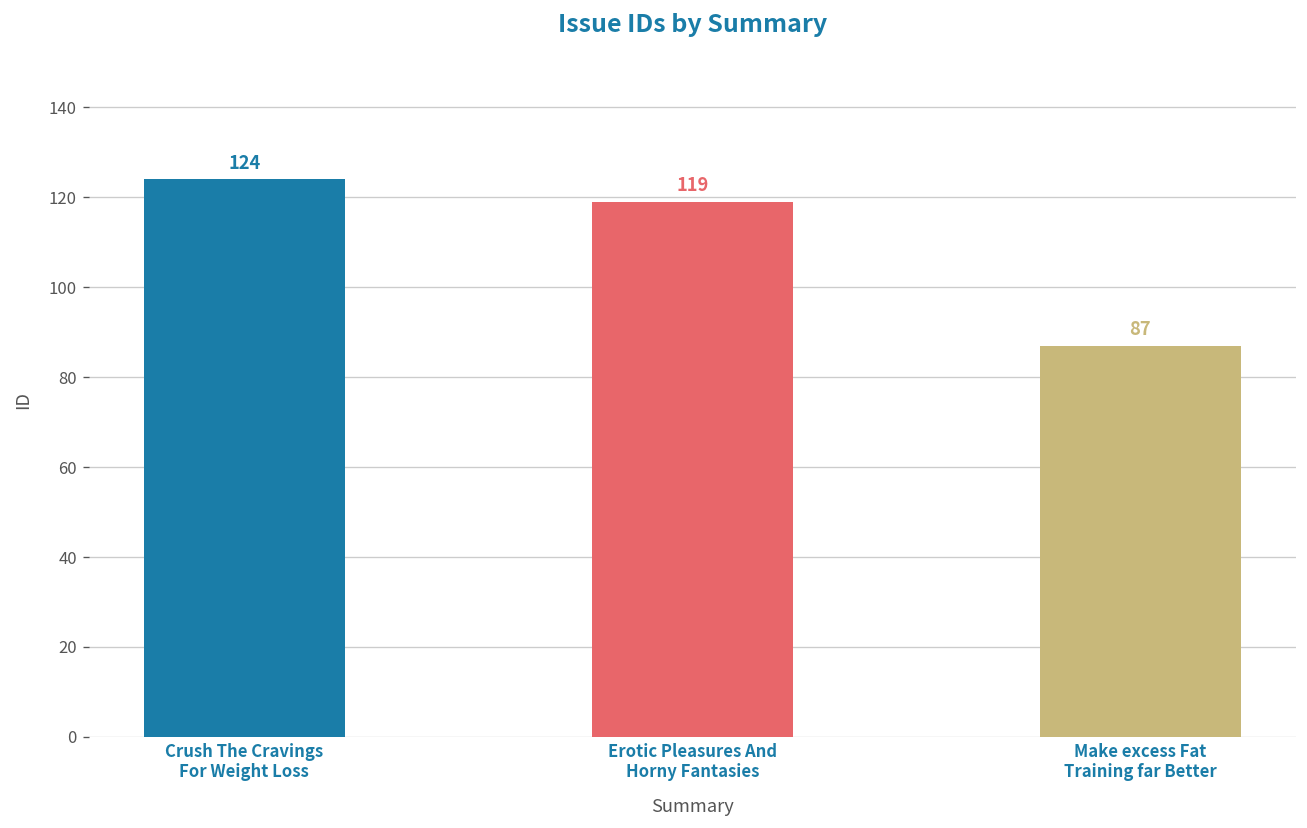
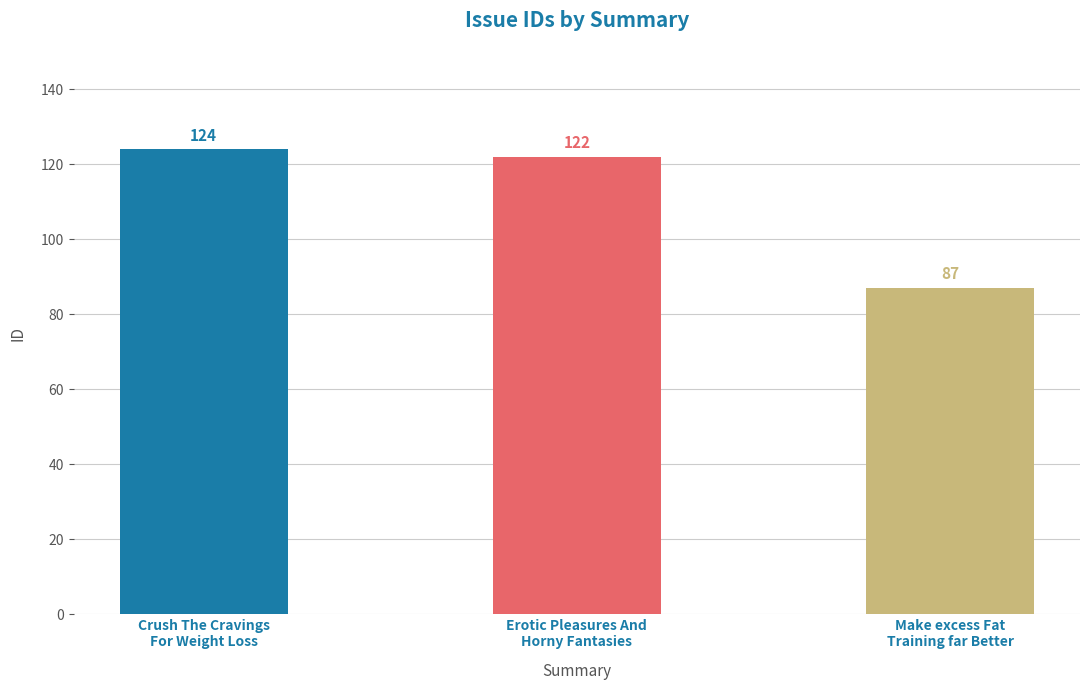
Erotic Pleasures And Horny Fantasies: 119 -> 122
